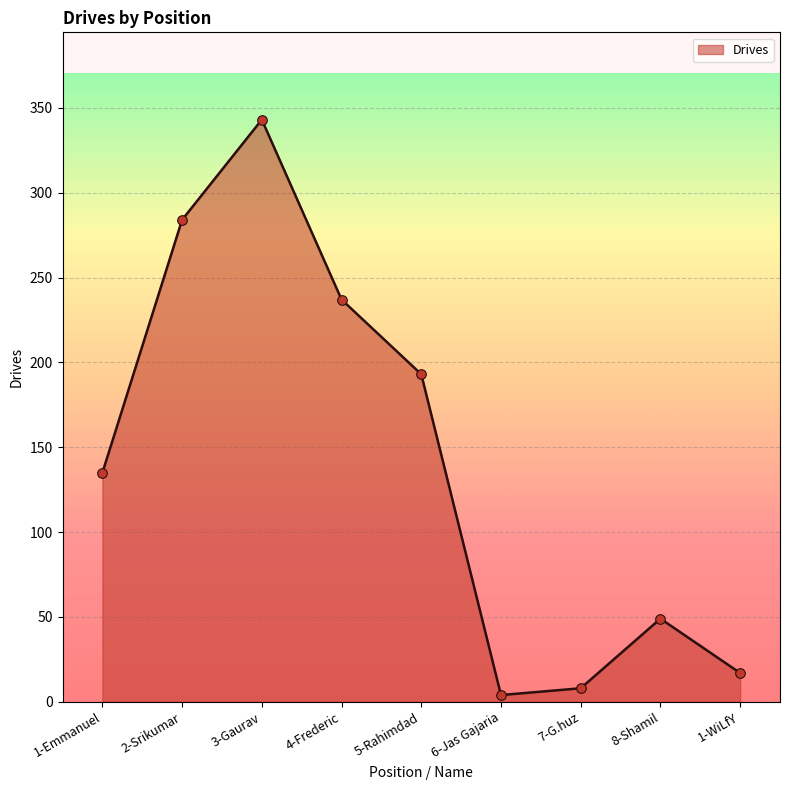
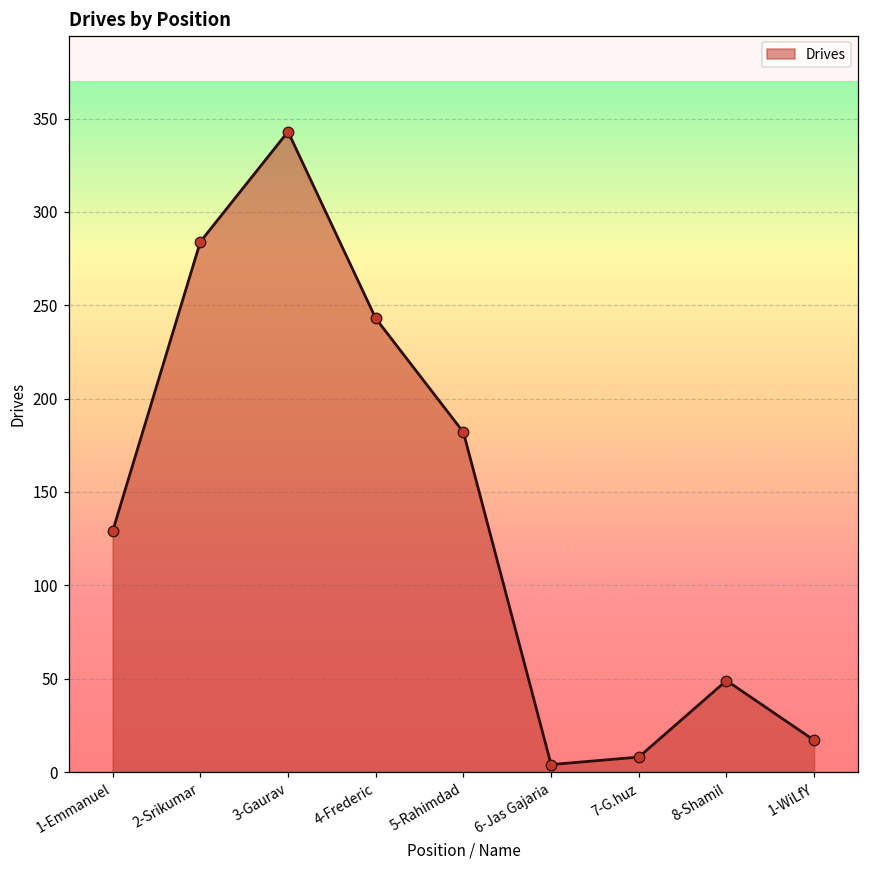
1-Emmanuel: 135 -> 129
4-Frederic: 237 -> 243
5-Rahimdad: 193 -> 182
